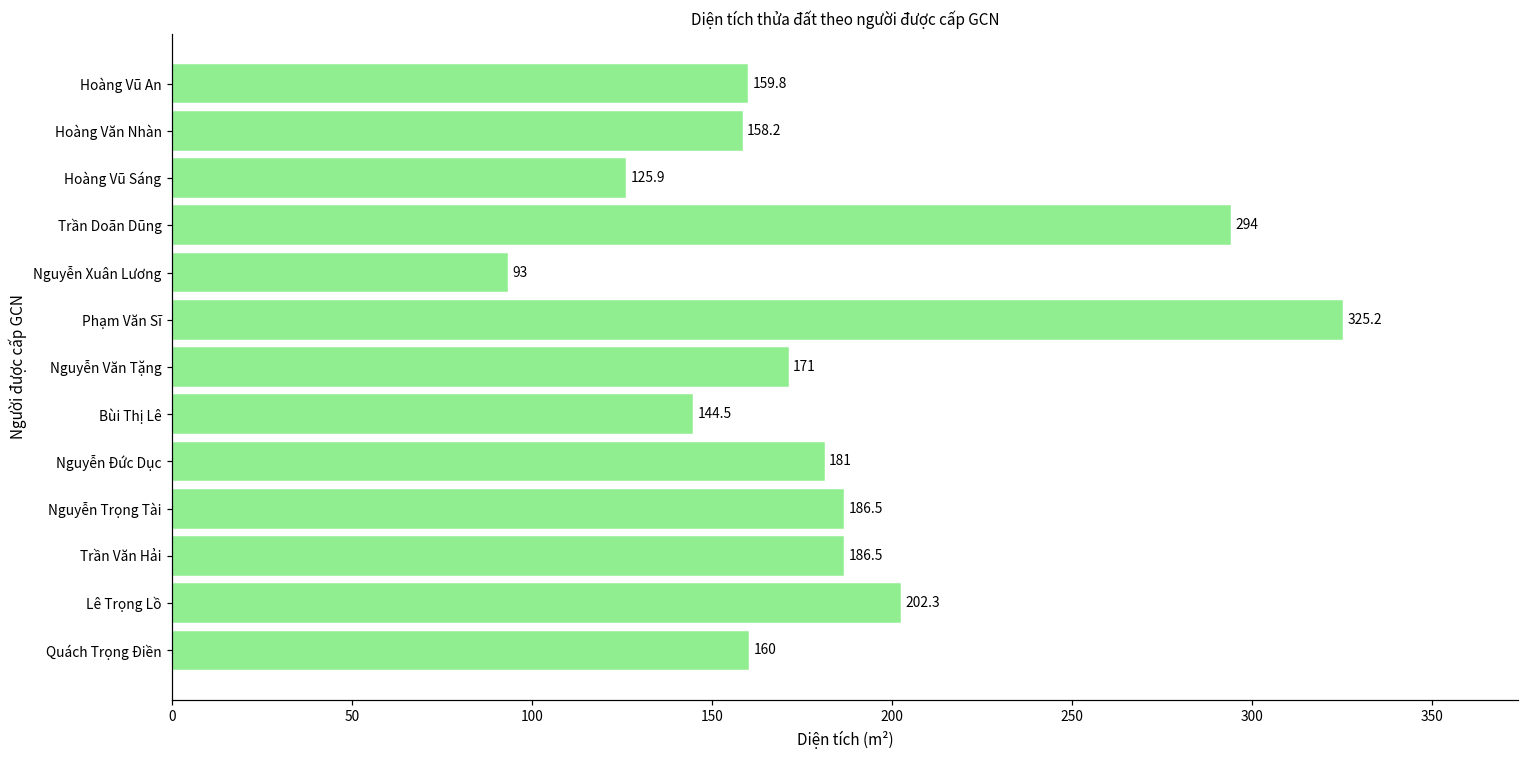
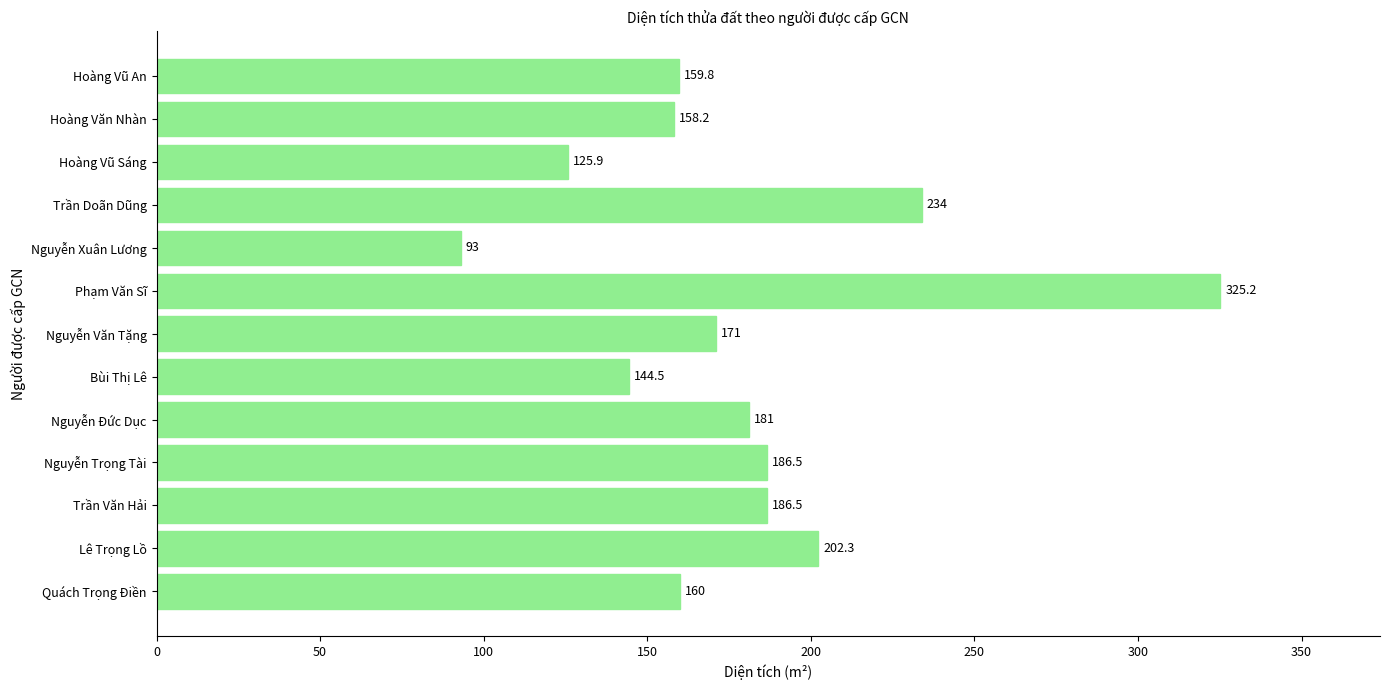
Trần Doãn Dũng: 294 -> 234
